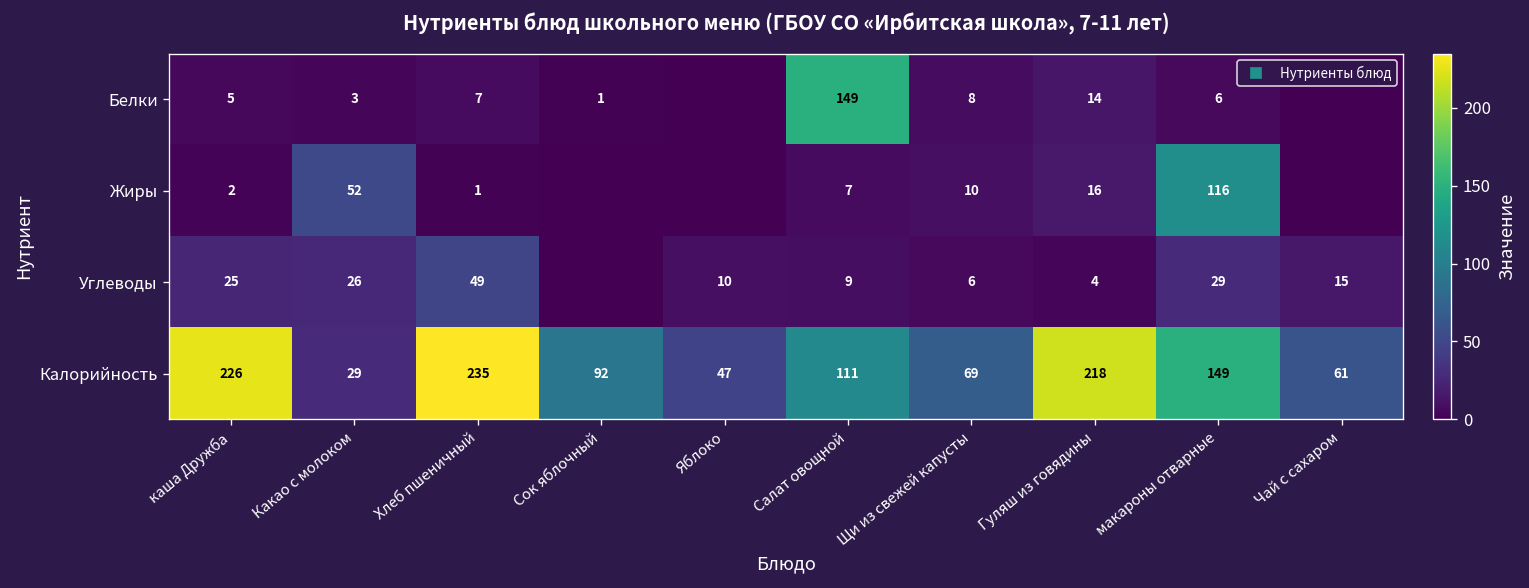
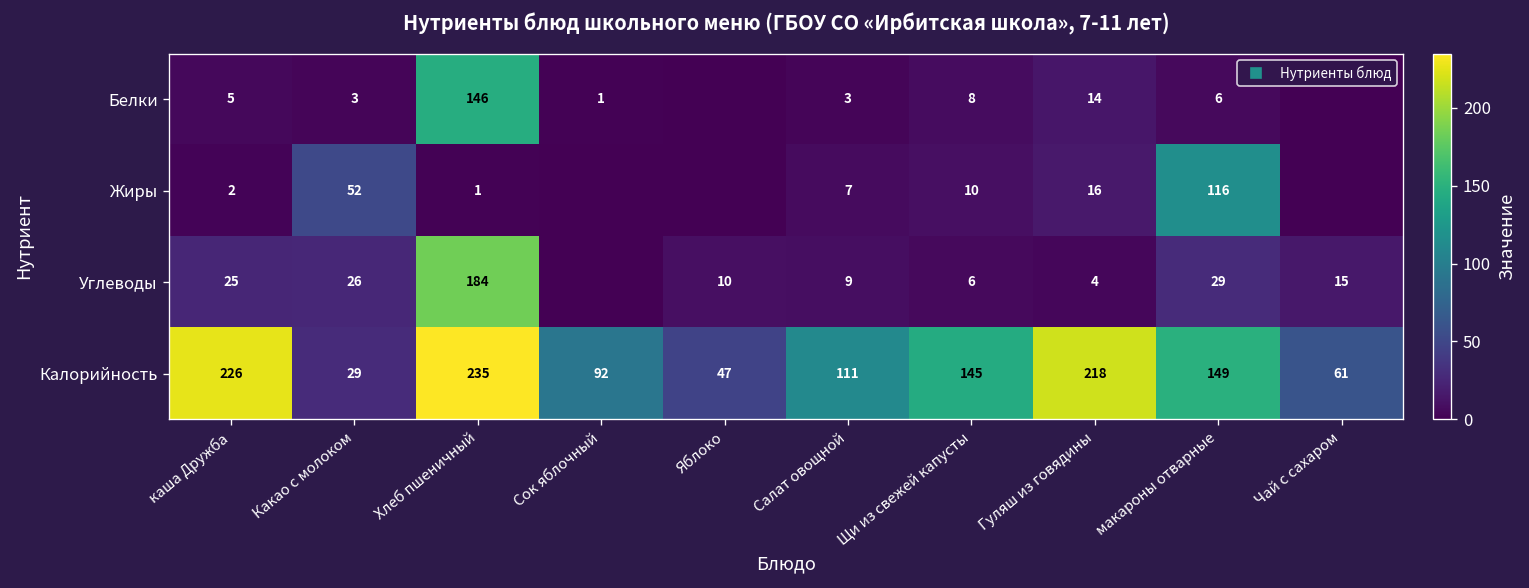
Белки, Хлеб пшеничный: 7 -> 146
Белки, Салат овощной: 149 -> 3
Углеводы, Хлеб пшеничный: 49 -> 184
Калорийность, Щи из свежей капусты: 69 -> 145
